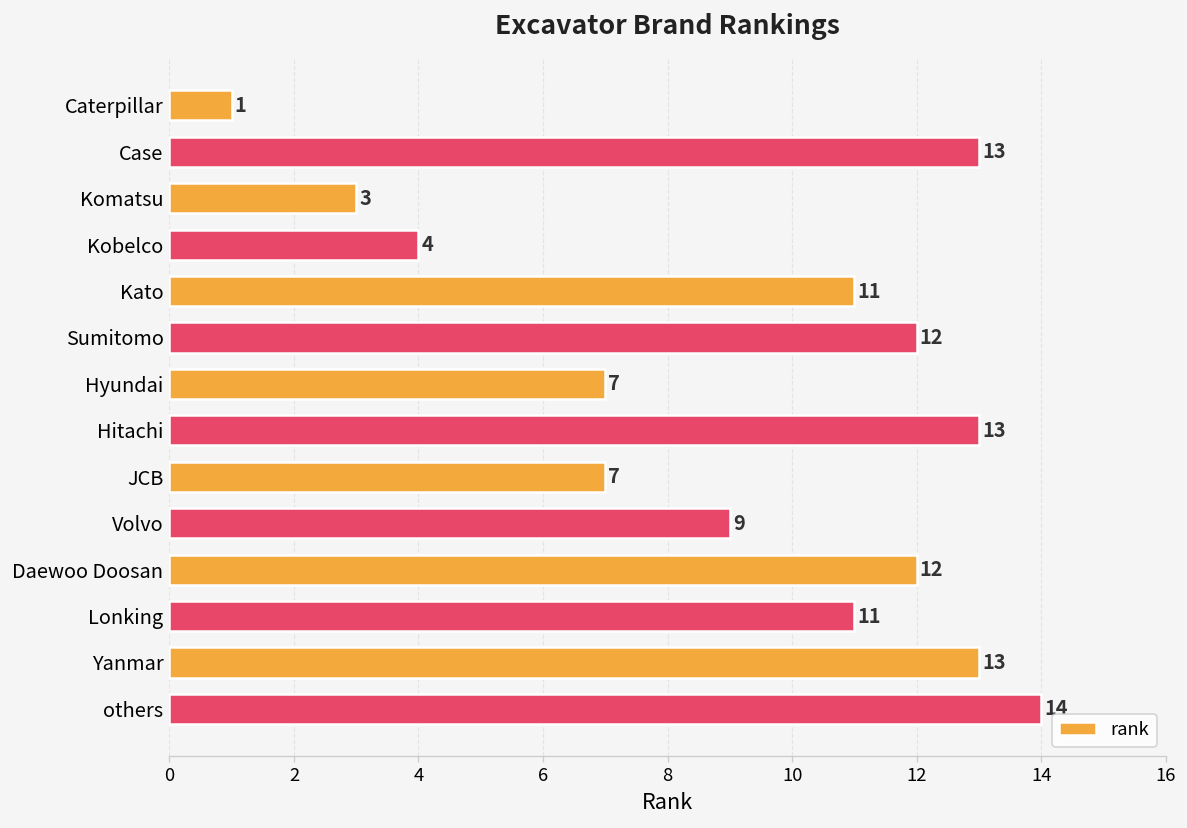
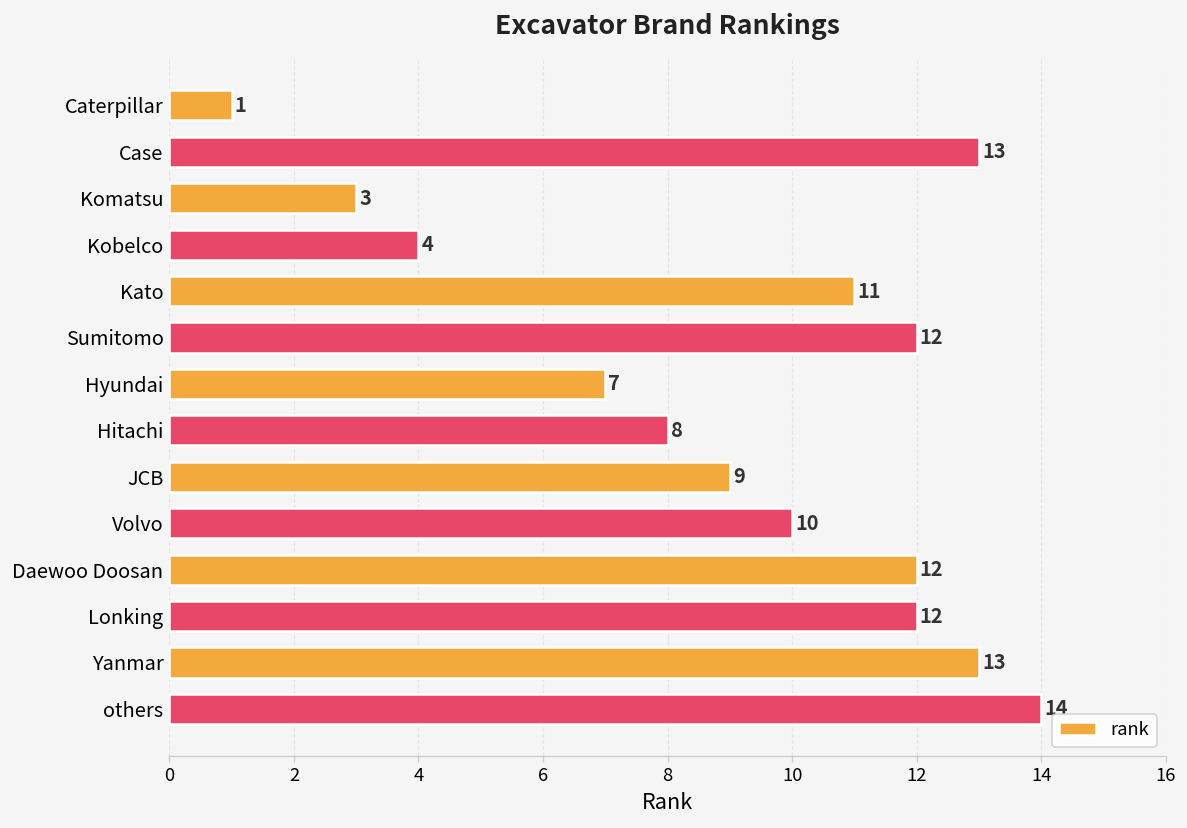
Hitachi: 13 -> 8
JCB: 7 -> 9
Volvo: 9 -> 10
Lonking: 11 -> 12
